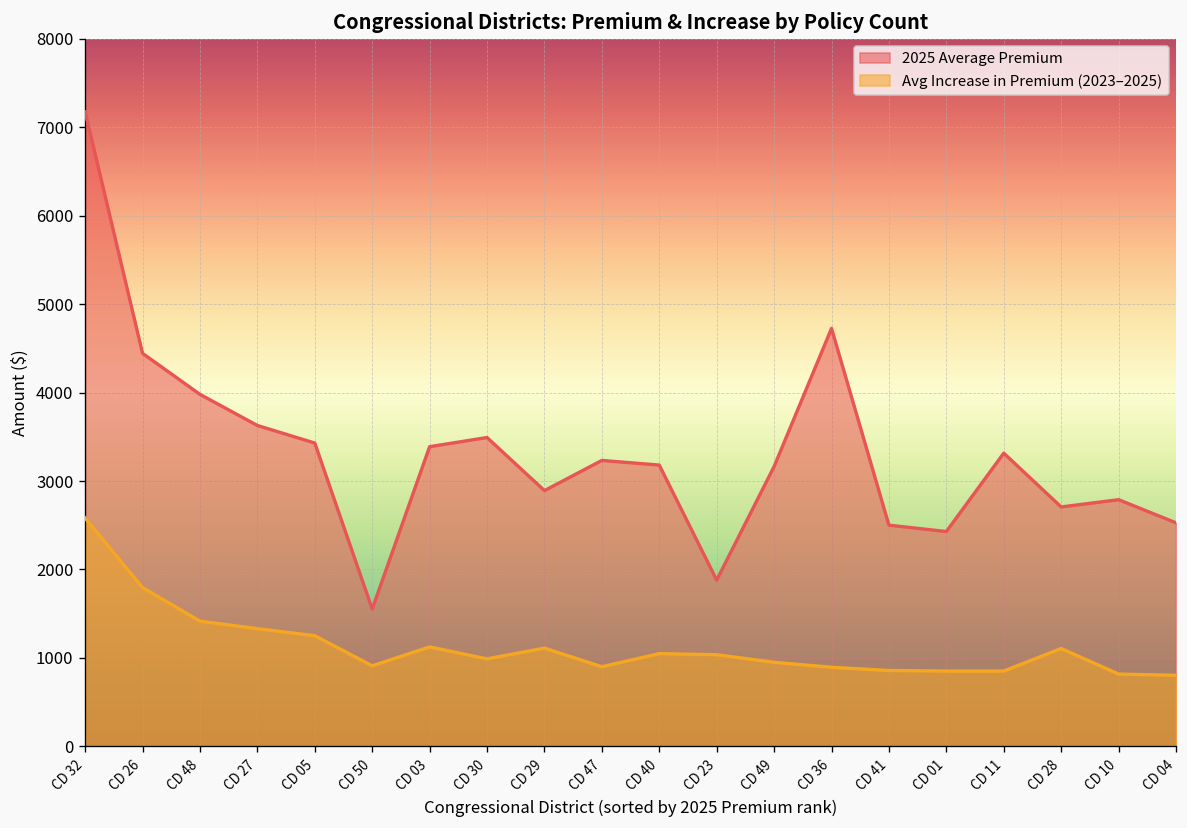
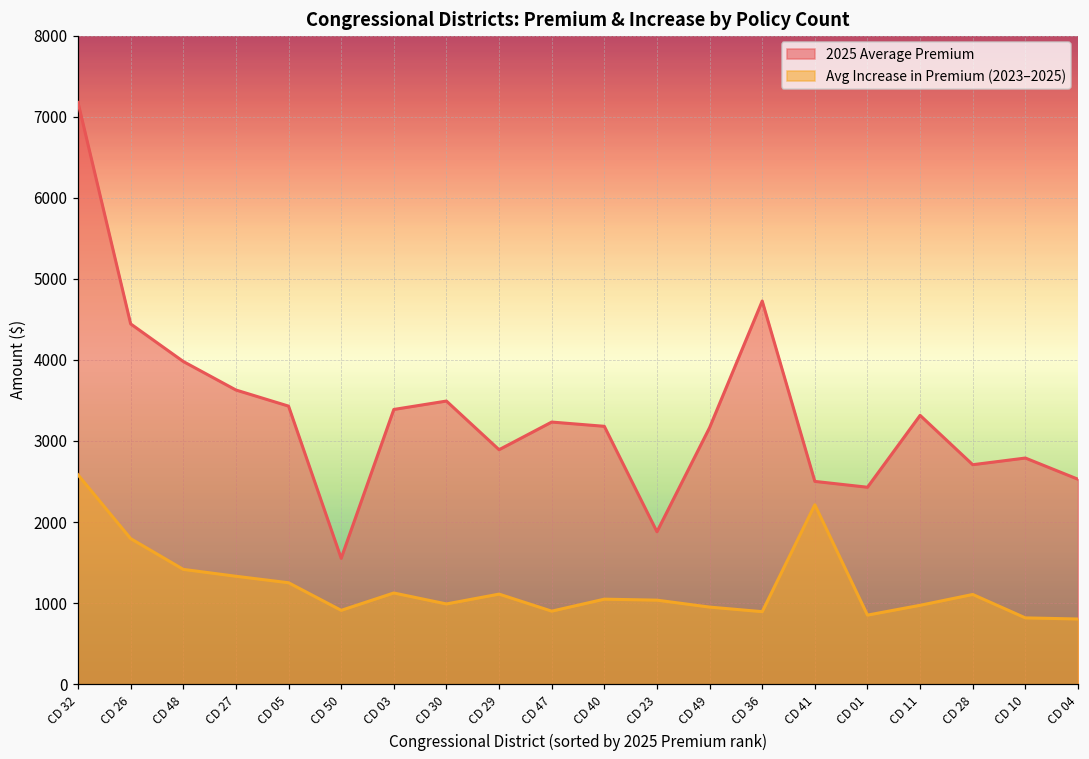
Avg Increase in Premium (2023–2025), CD 41: 900 -> 2200
Avg Increase in Premium (2023–2025), CD 11: 900 -> 1000
